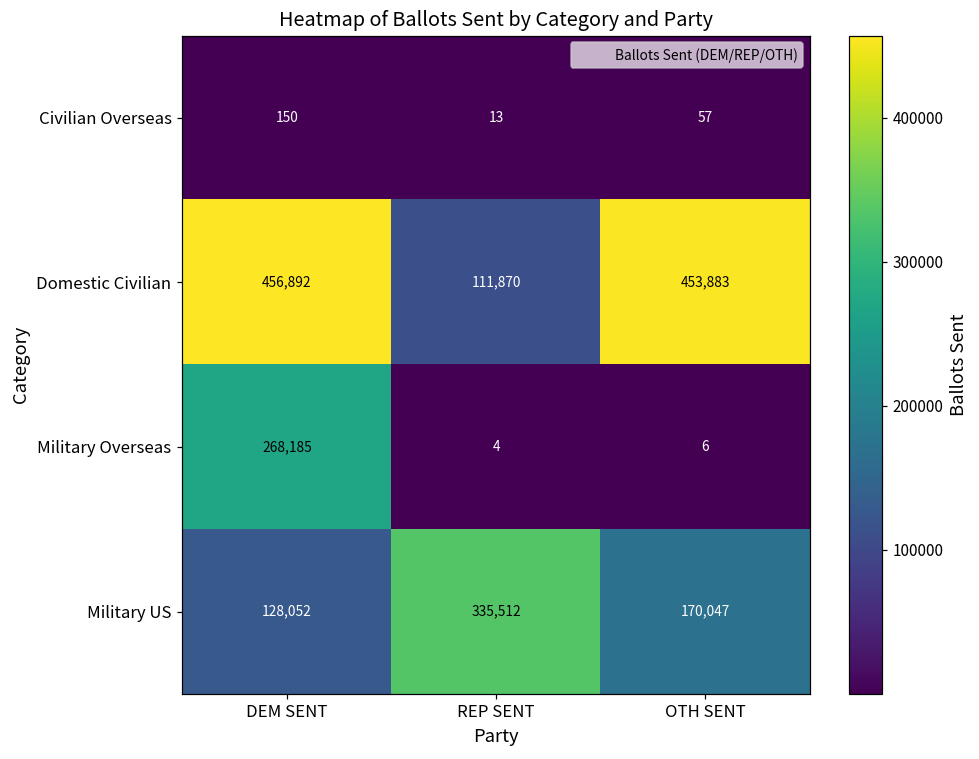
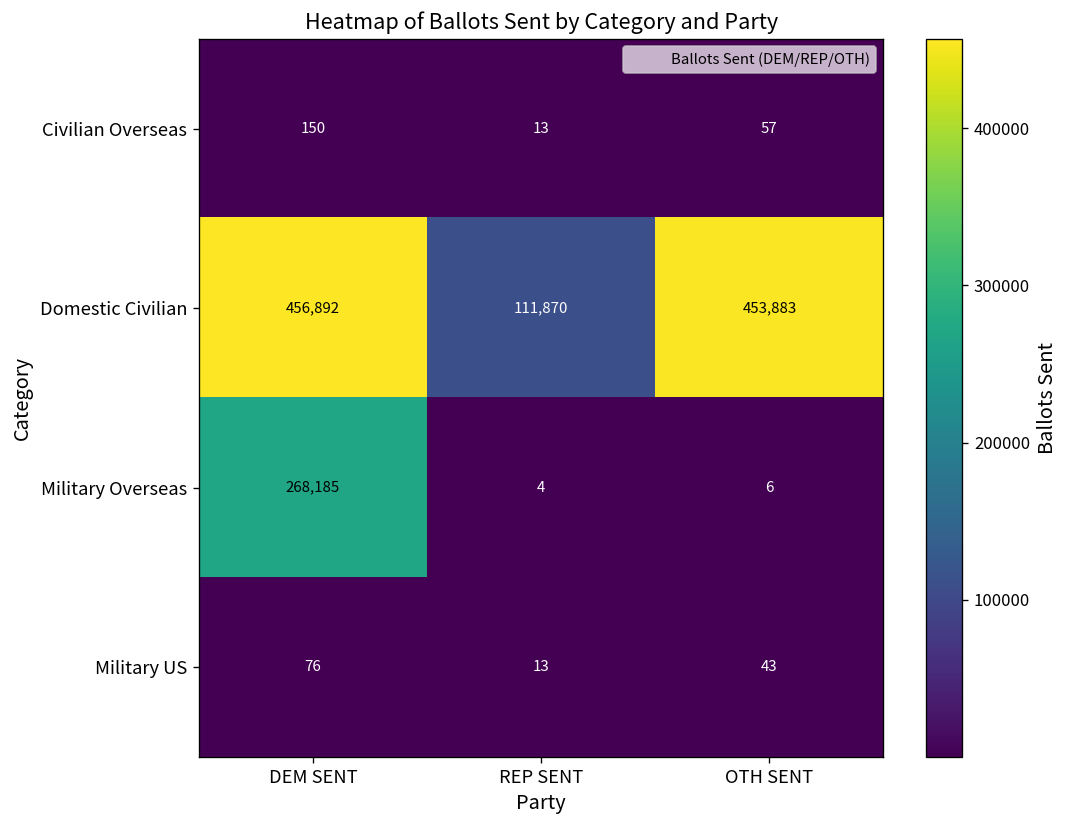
Military US, DEM SENT: 128,052 -> 76
Military US, REP SENT: 335,512 -> 13
Military US, OTH SENT: 170,047 -> 43
